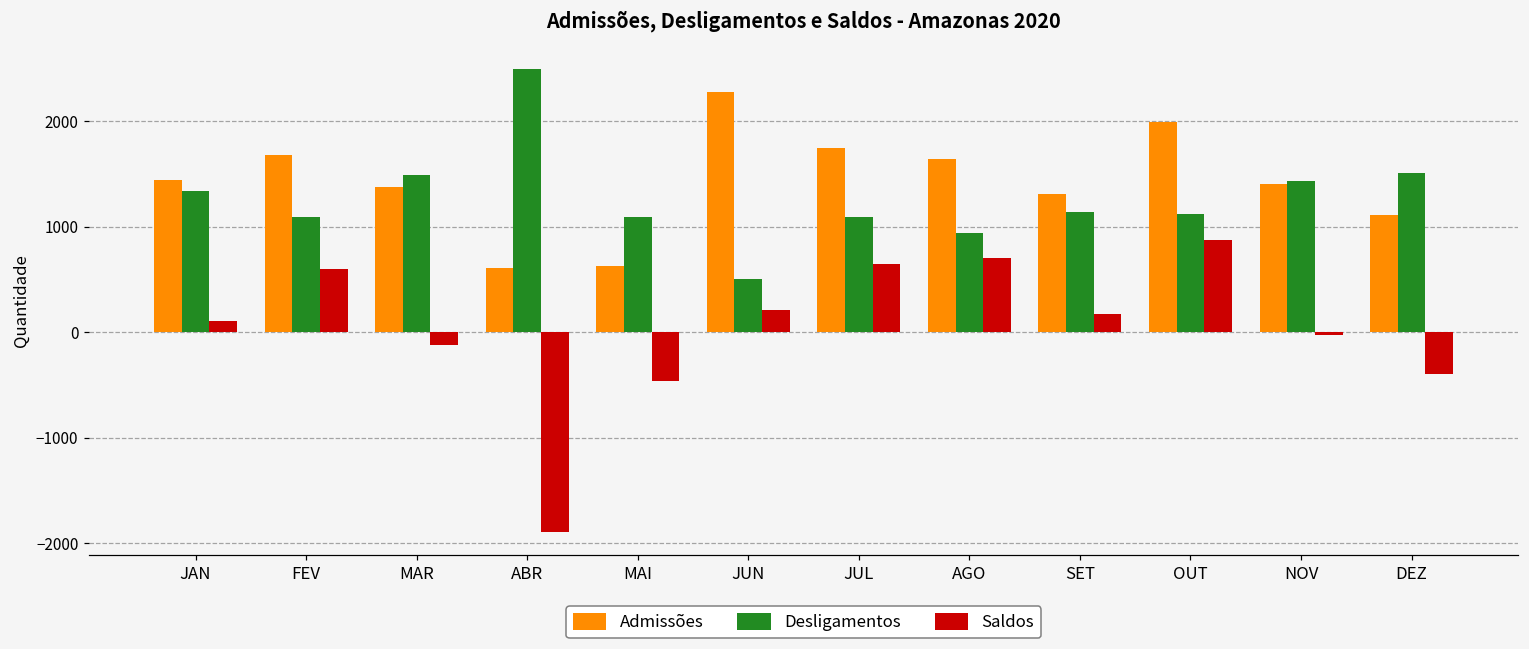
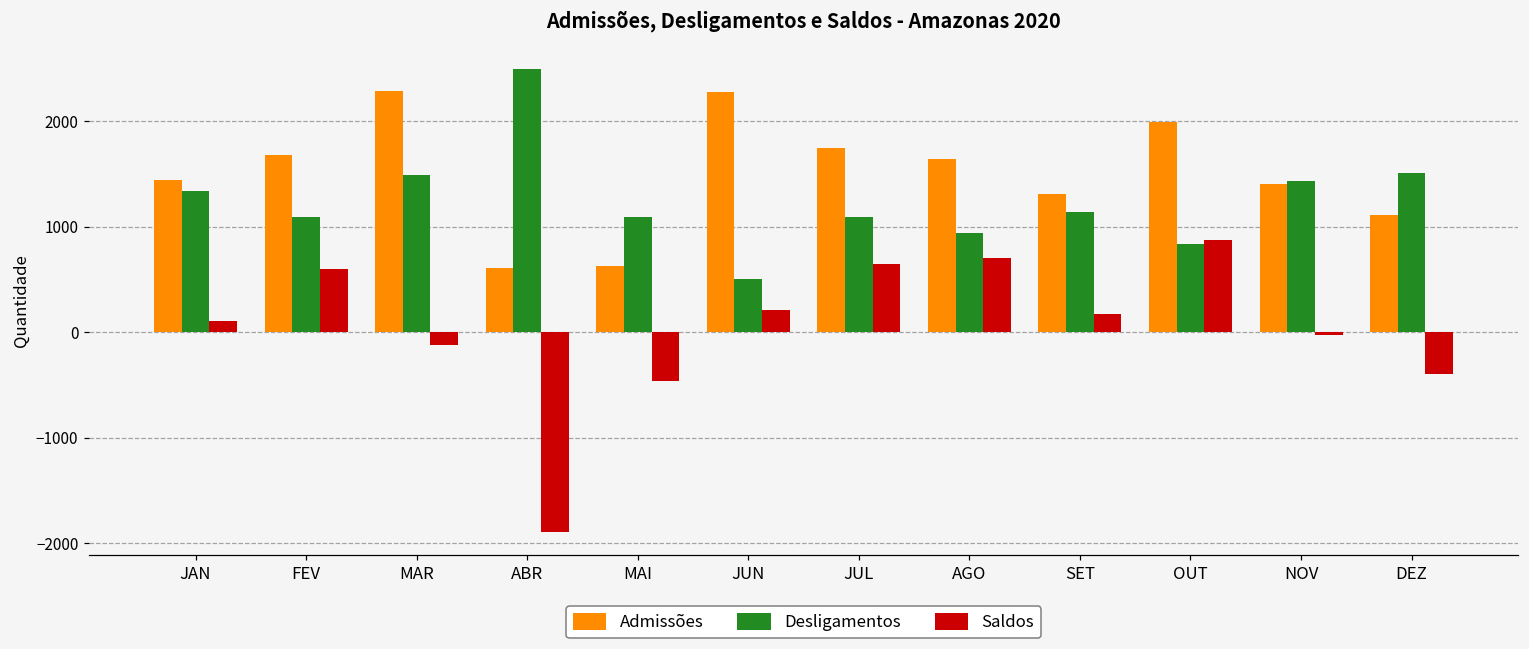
Admissões, MAR: 1400 -> 2300
Desligamentos, OUT: 1100 -> 800
